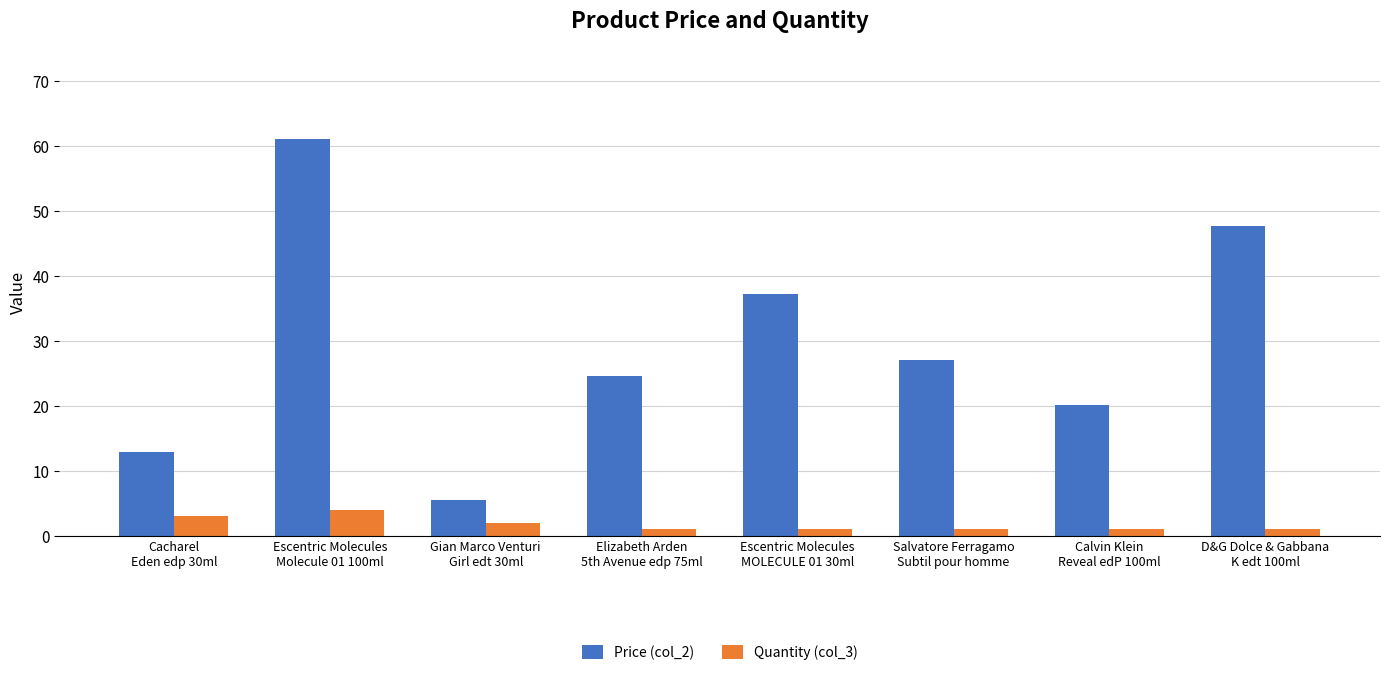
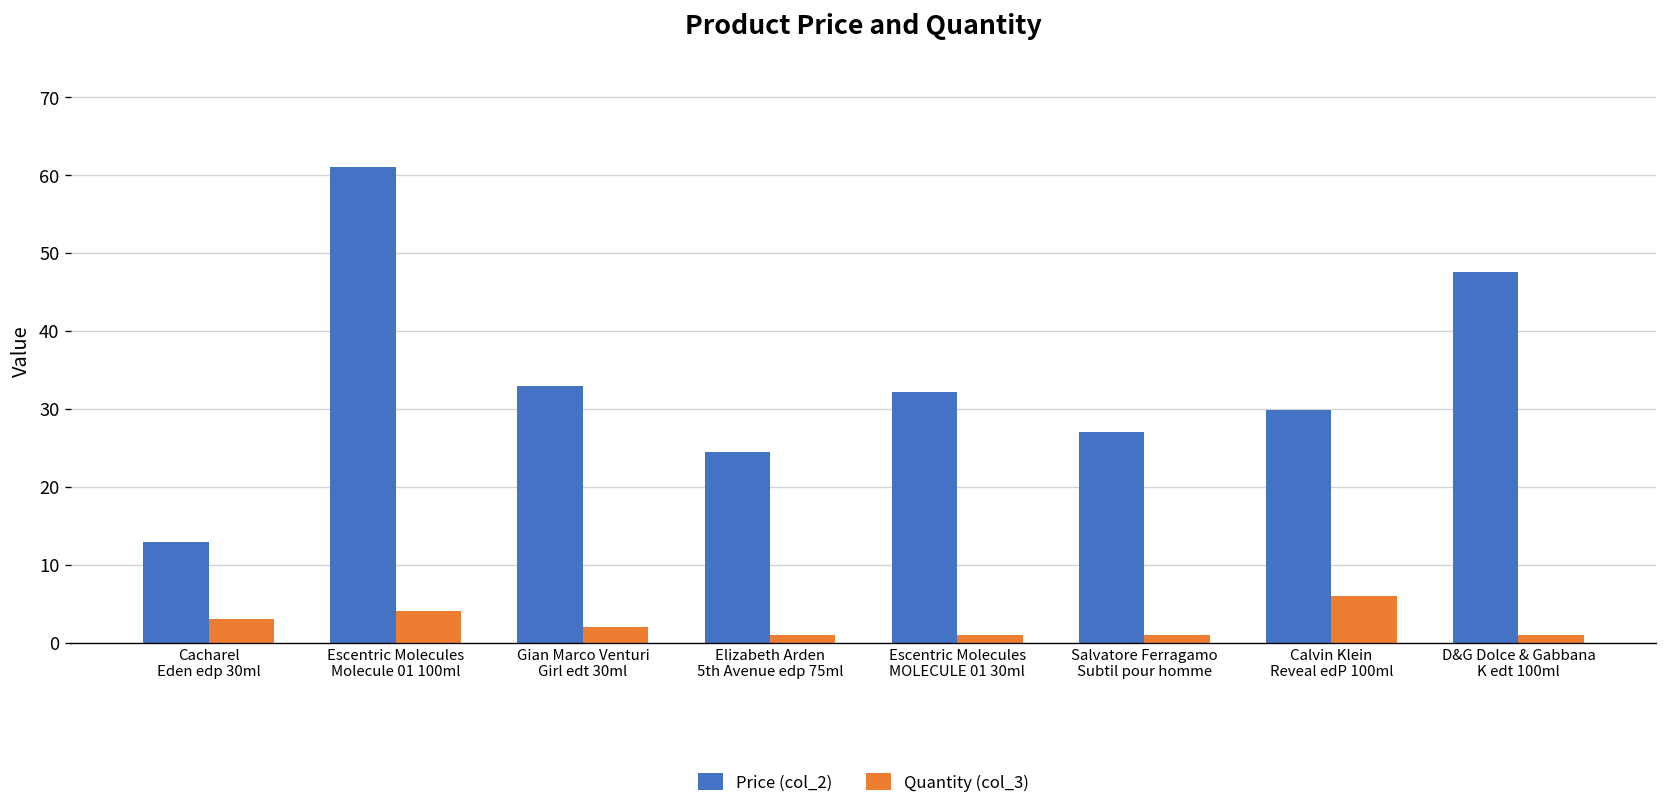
Price (col_2), Gian Marco Venturi Girl edt 30ml: 6 -> 33
Price (col_2), Escentric Molecules MOLECULE 01 30ml: 37 -> 32
Price (col_2), Calvin Klein Reveal edP 100ml: 20 -> 30
Quantity (col_3), Calvin Klein Reveal edP 100ml: 1 -> 6
